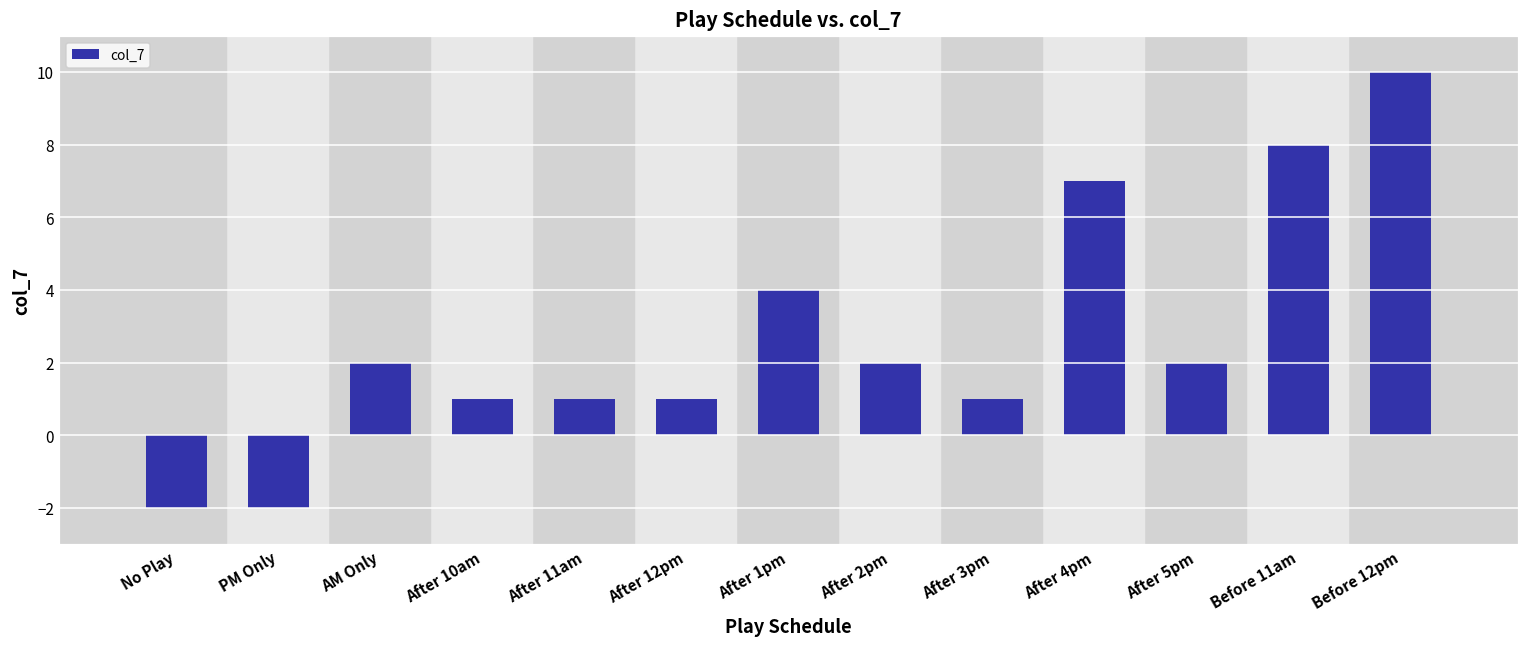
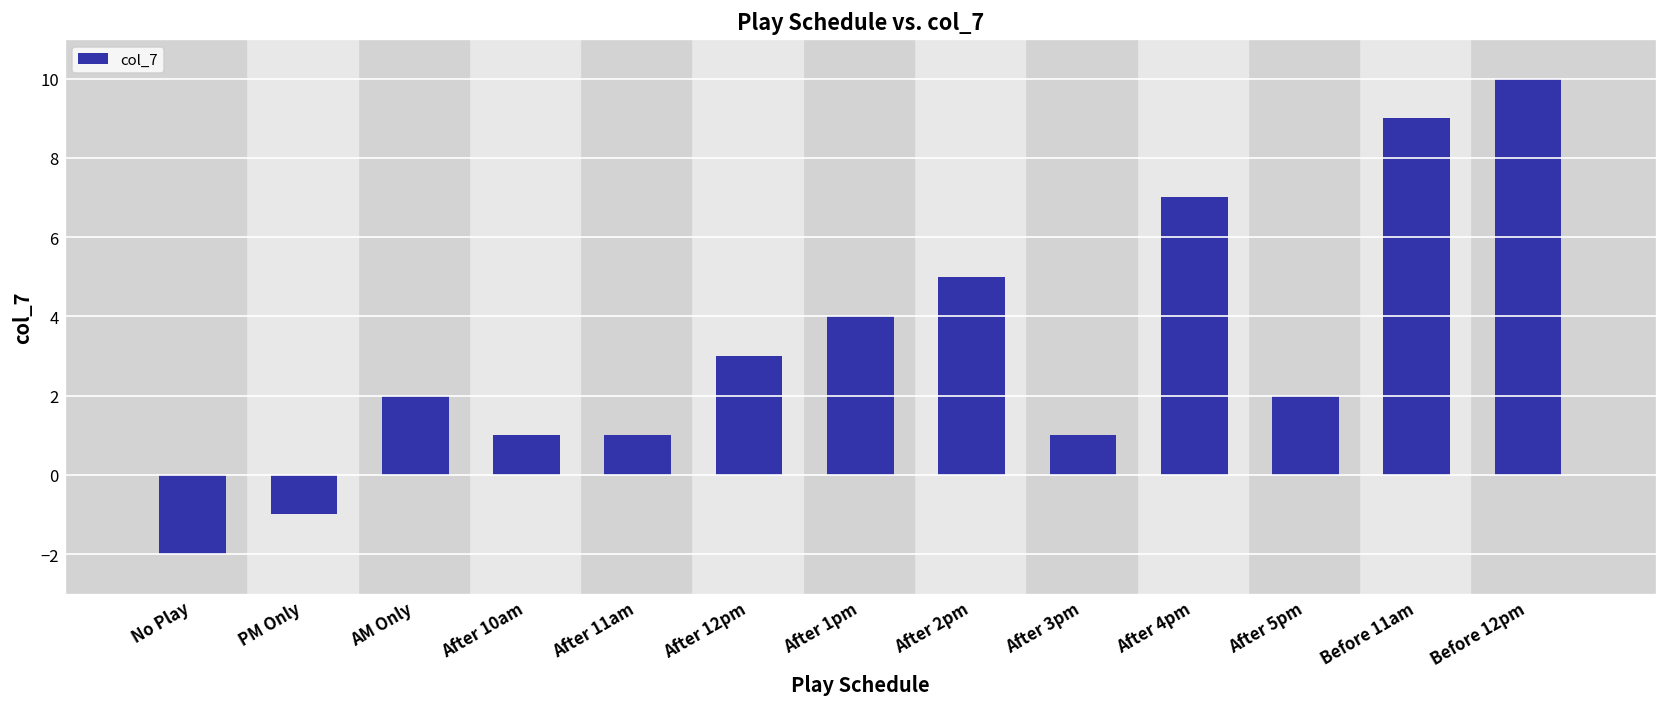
PM Only: -2 -> -1
After 12pm: 1 -> 3
After 2pm: 2 -> 5
Before 11am: 8 -> 9
